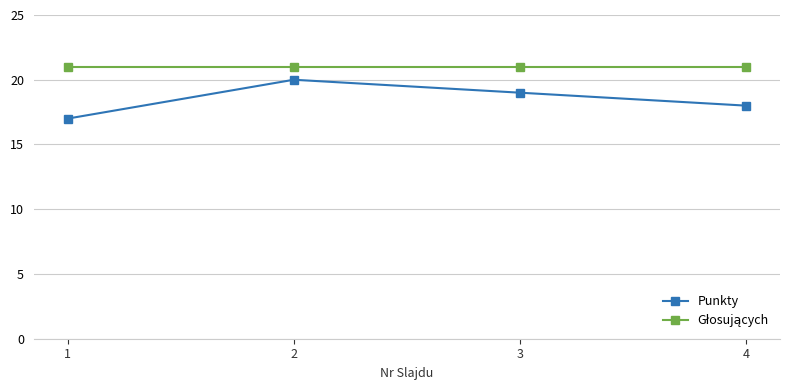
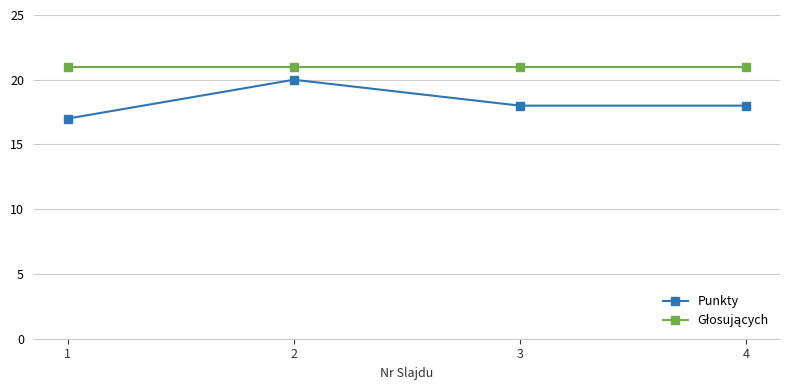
Punkty, 3: 19 -> 18
